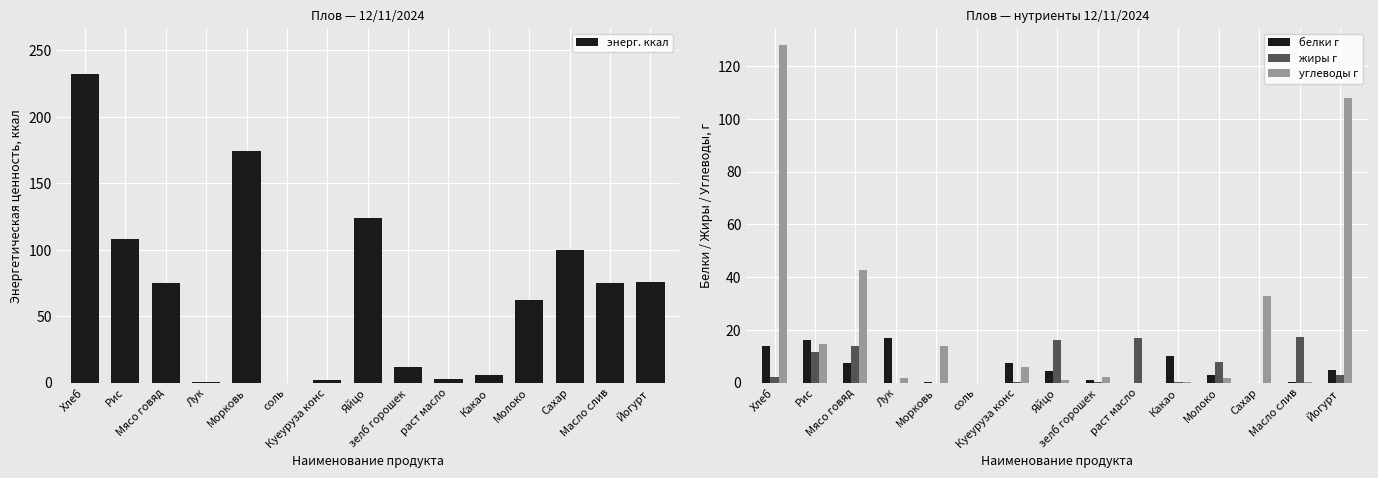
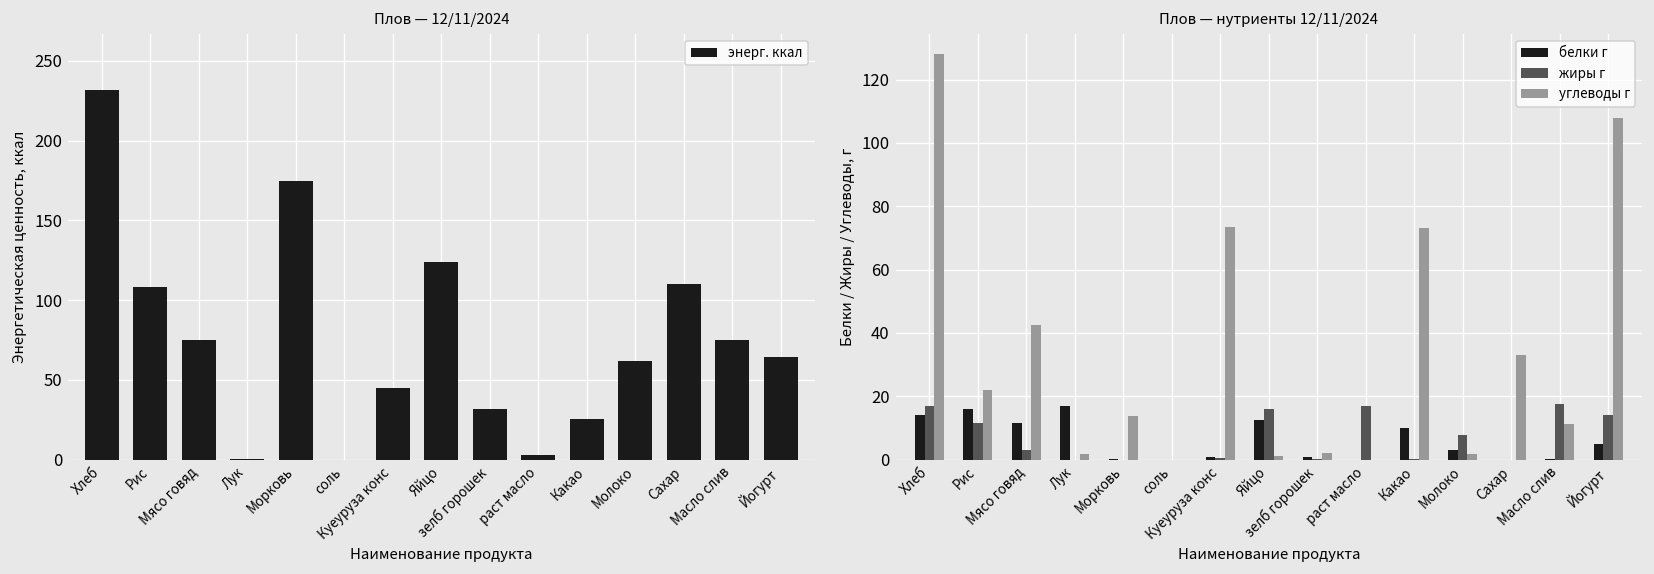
Плов — 12/11/2024, Куеуруза конс: 2 -> 45
Плов — 12/11/2024, зелб горошек: 12 -> 32
Плов — 12/11/2024, Какао: 6 -> 25
Плов — 12/11/2024, Сахар: 100 -> 110
Плов — 12/11/2024, Йогурт: 75 -> 65
Плов — нутриенты 12/11/2024, жиры г, Хлеб: 2 -> 17
Плов — нутриенты 12/11/2024, углеводы г, Рис: 15 -> 22
Плов — нутриенты 12/11/2024, белки г, Мясо говяд: 7 -> 12
Плов — нутриенты 12/11/2024, жиры г, Мясо говяд: 14 -> 3
Плов — нутриенты 12/11/2024, белки г, Куеуруза конс: 8 -> 1
Плов — нутриенты 12/11/2024, углеводы г, Куеуруза конс: 6 -> 74
Плов — нутриенты 12/11/2024, белки г, Яйцо: 4 -> 13
Плов — нутриенты 12/11/2024, углеводы г, Какао: 0 -> 73
Плов — нутриенты 12/11/2024, углеводы г, Масло слив: 0 -> 11
Плов — нутриенты 12/11/2024, жиры г, Йогурт: 3 -> 14
